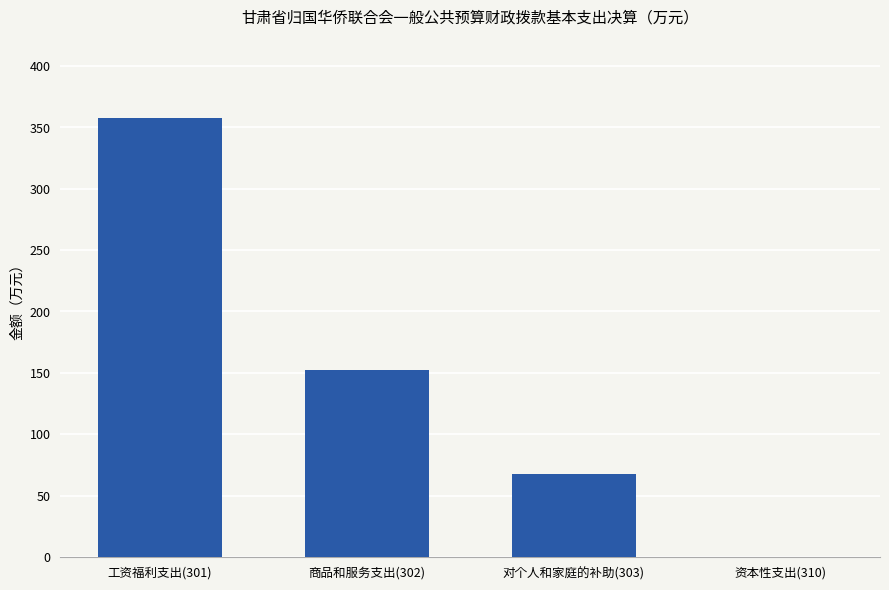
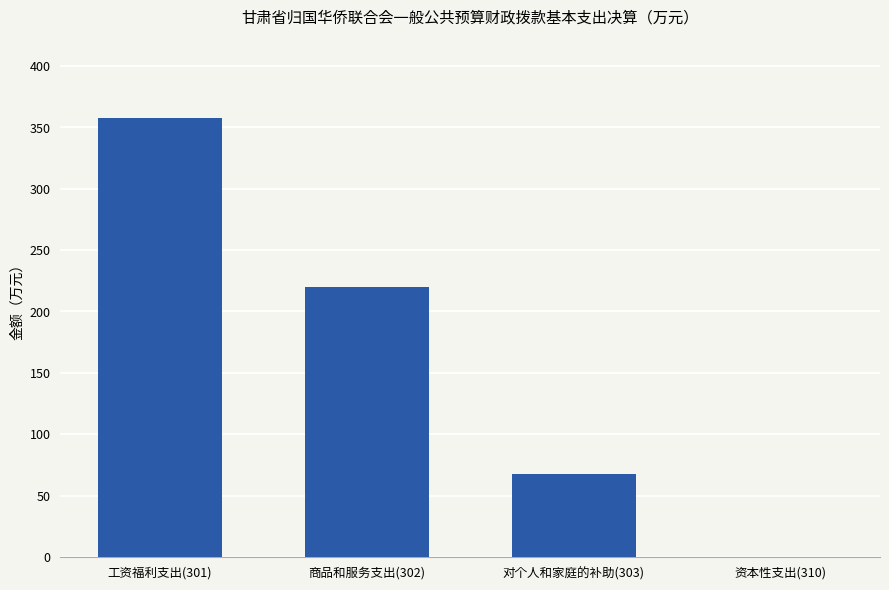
商品和服务支出(302): 152 -> 220
